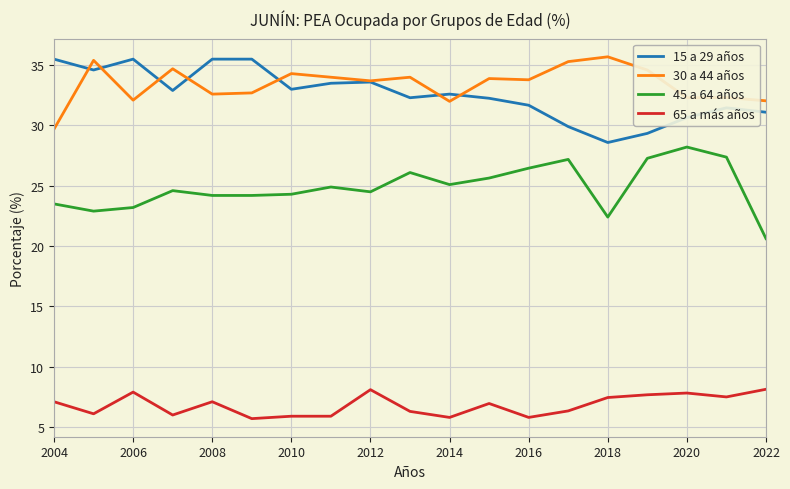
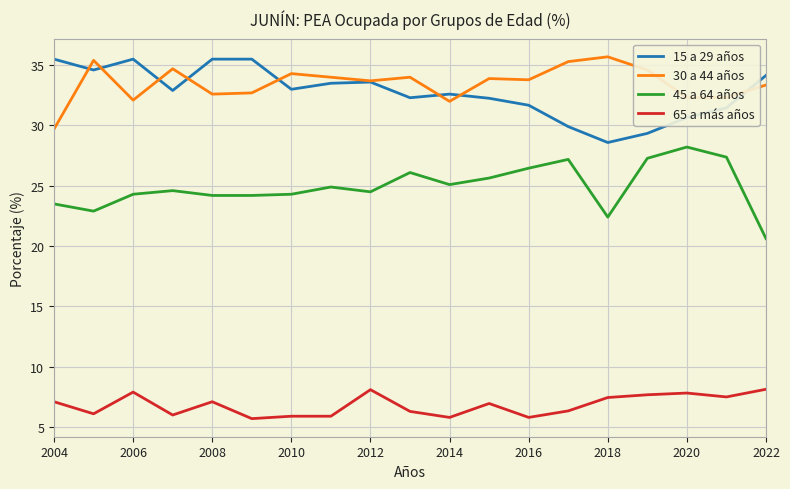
45 a 64 años, 2006: 23.2 -> 24.3
15 a 29 años, 2022: 31.1 -> 34.2
30 a 44 años, 2022: 32.0 -> 33.4
